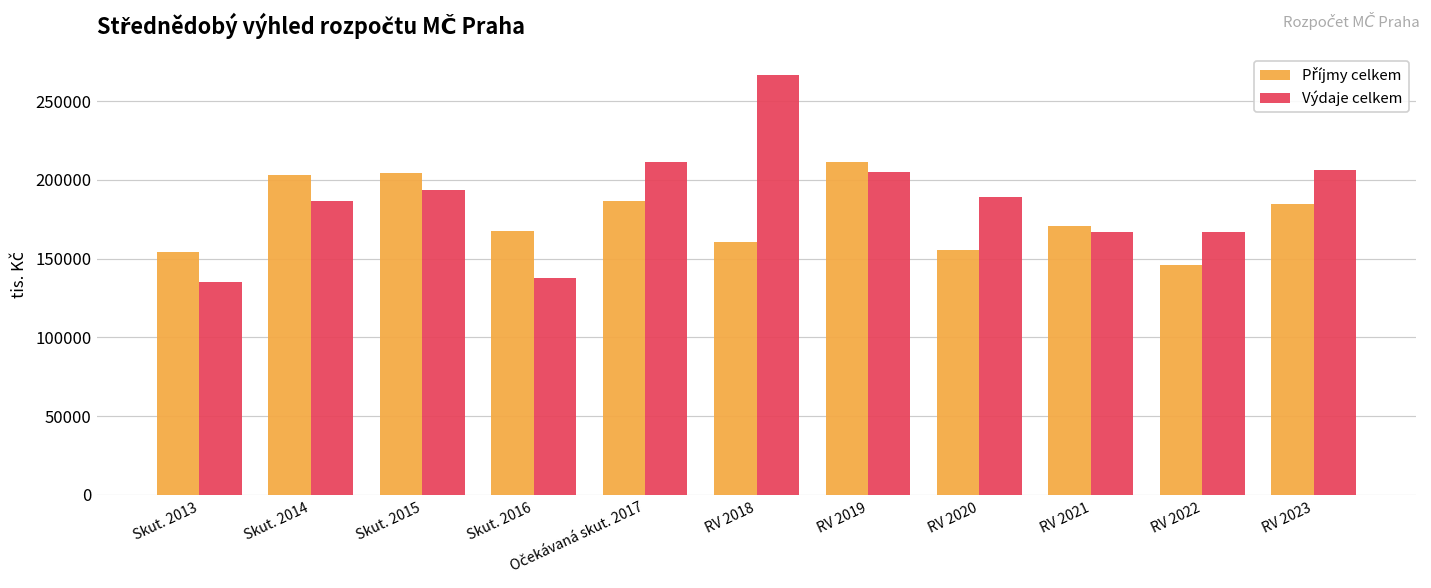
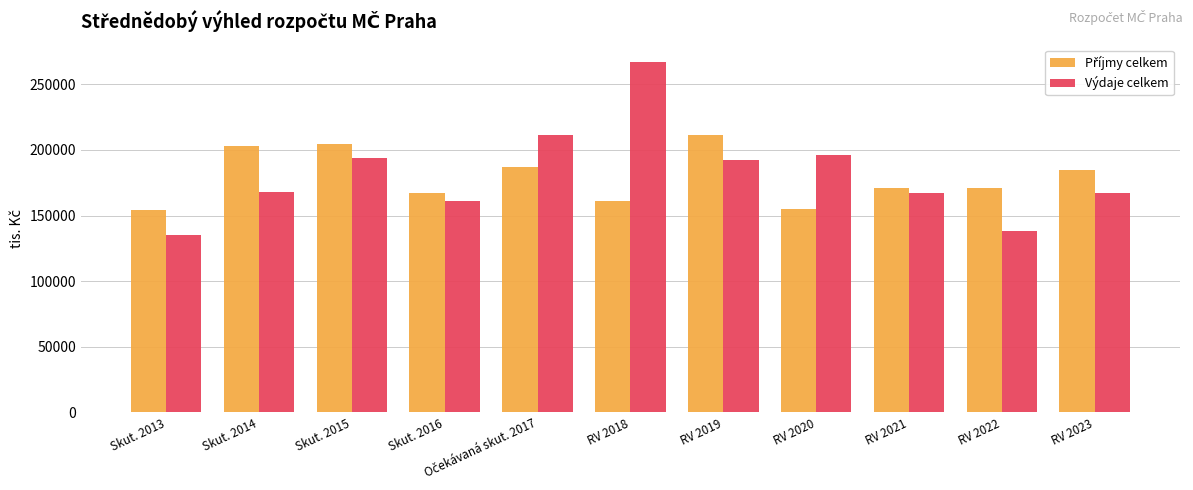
Výdaje celkem, Skut. 2014: 186000 -> 168000
Výdaje celkem, Skut. 2016: 137000 -> 161000
Výdaje celkem, RV 2019: 205000 -> 192000
Výdaje celkem, RV 2020: 189000 -> 196000
Příjmy celkem, RV 2022: 146000 -> 171000
Výdaje celkem, RV 2022: 167000 -> 138000
Výdaje celkem, RV 2023: 206000 -> 167000
